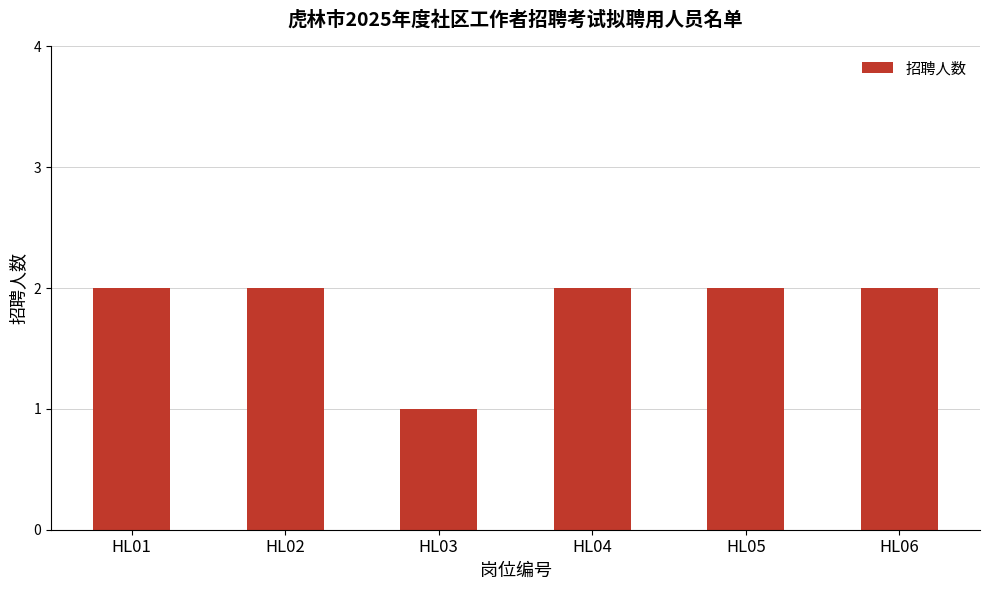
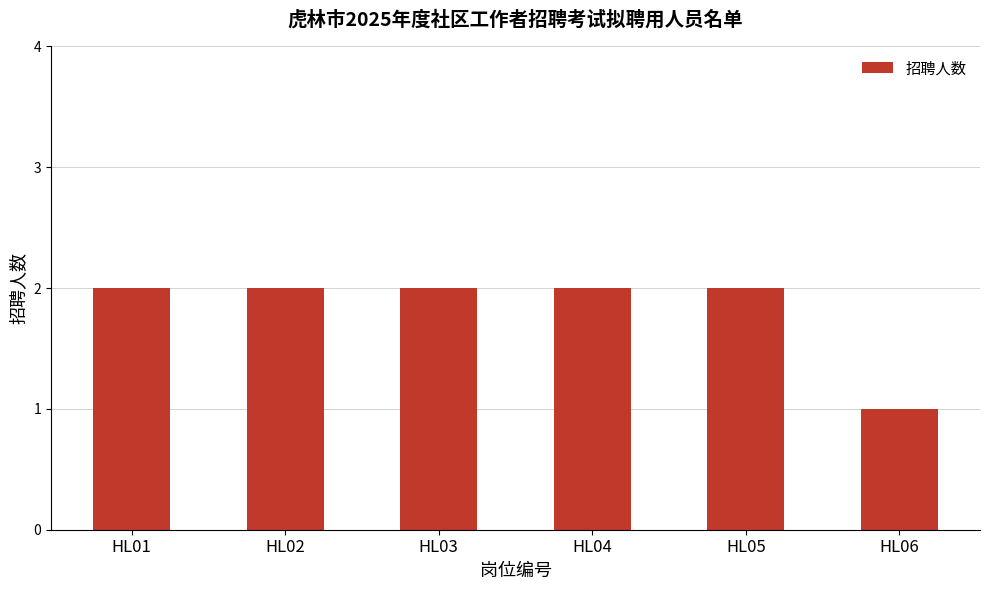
HL03: 1 -> 2
HL06: 2 -> 1
